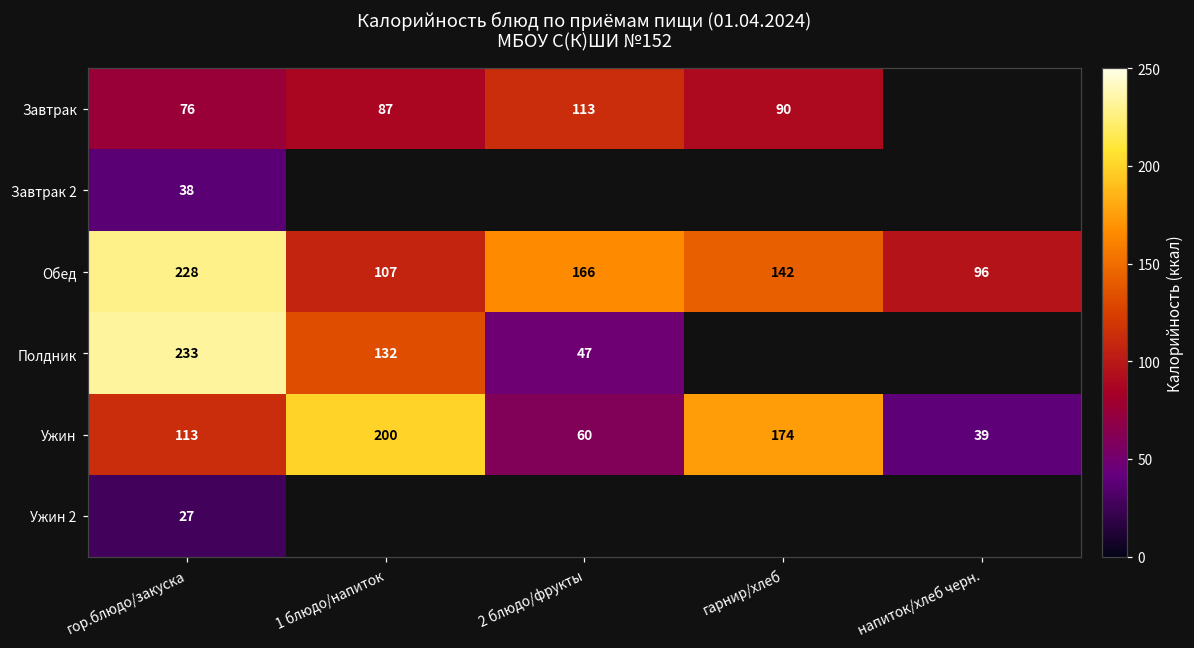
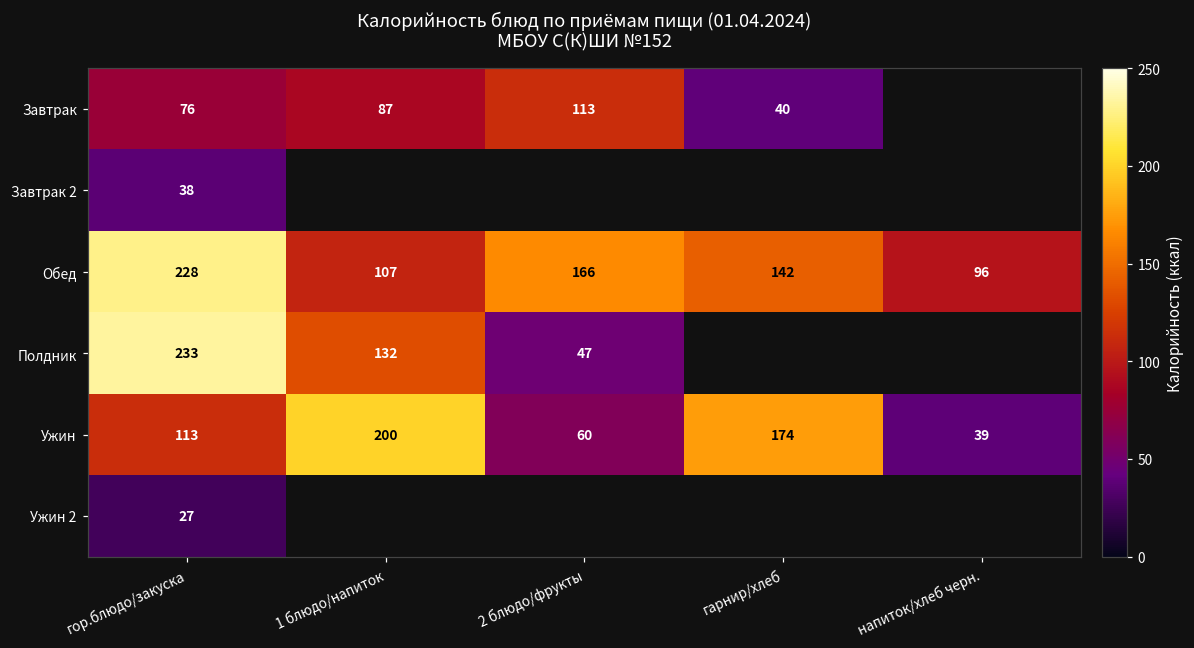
Завтрак, гарнир/хлеб: 90 -> 40
